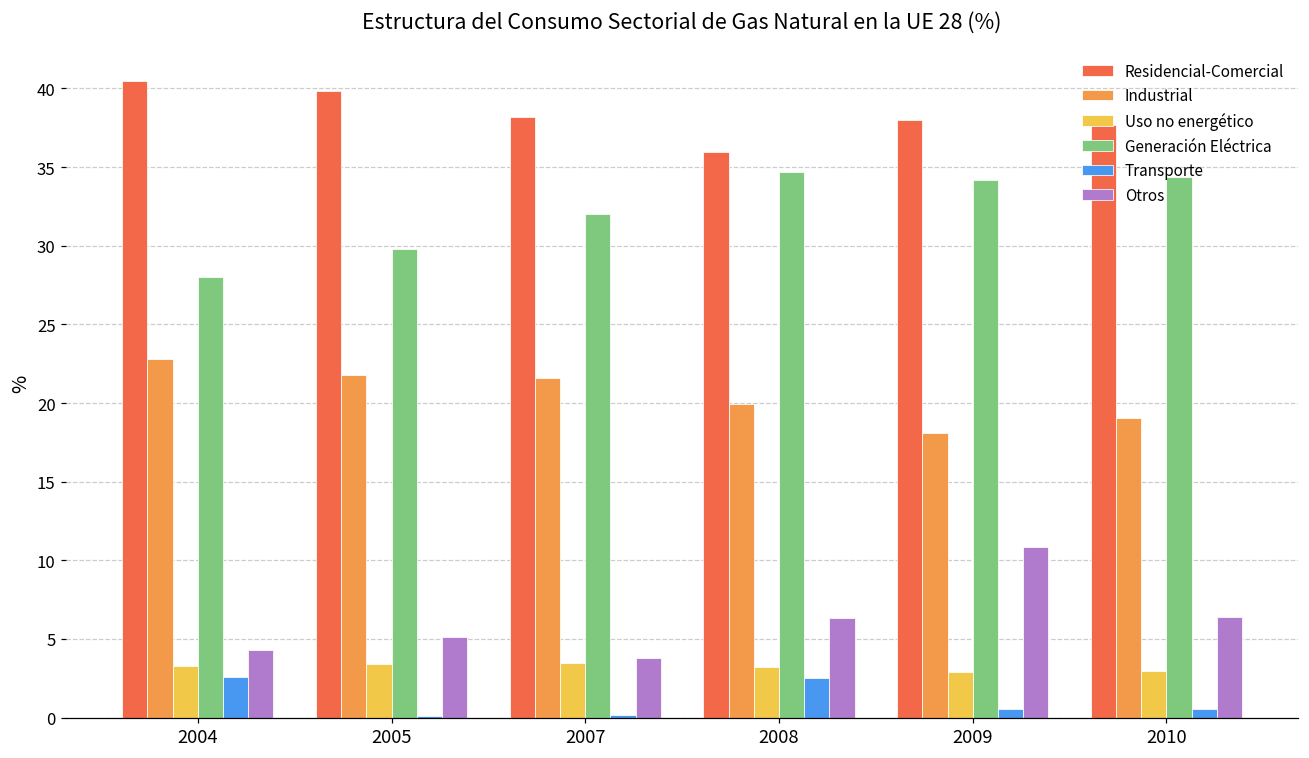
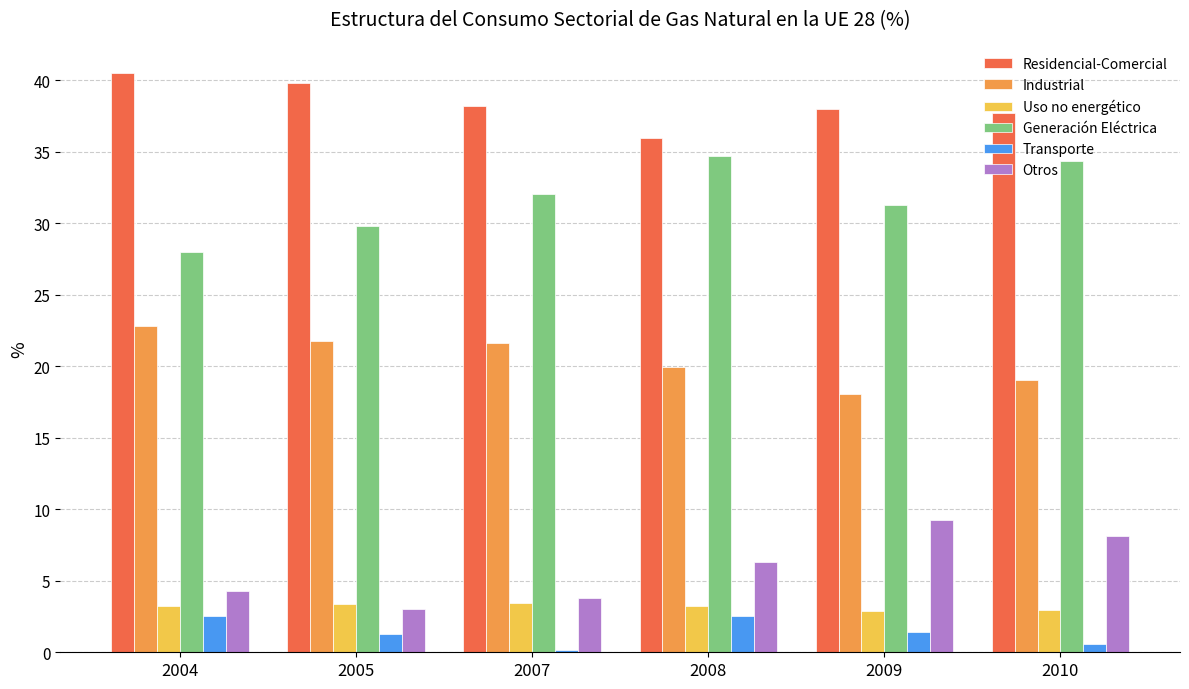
Transporte, 2005: 0.1 -> 1.3
Otros, 2005: 5.1 -> 3.1
Generación Eléctrica, 2009: 34.2 -> 31.3
Transporte, 2009: 0.5 -> 1.5
Otros, 2009: 10.9 -> 9.3
Otros, 2010: 6.4 -> 8.2
